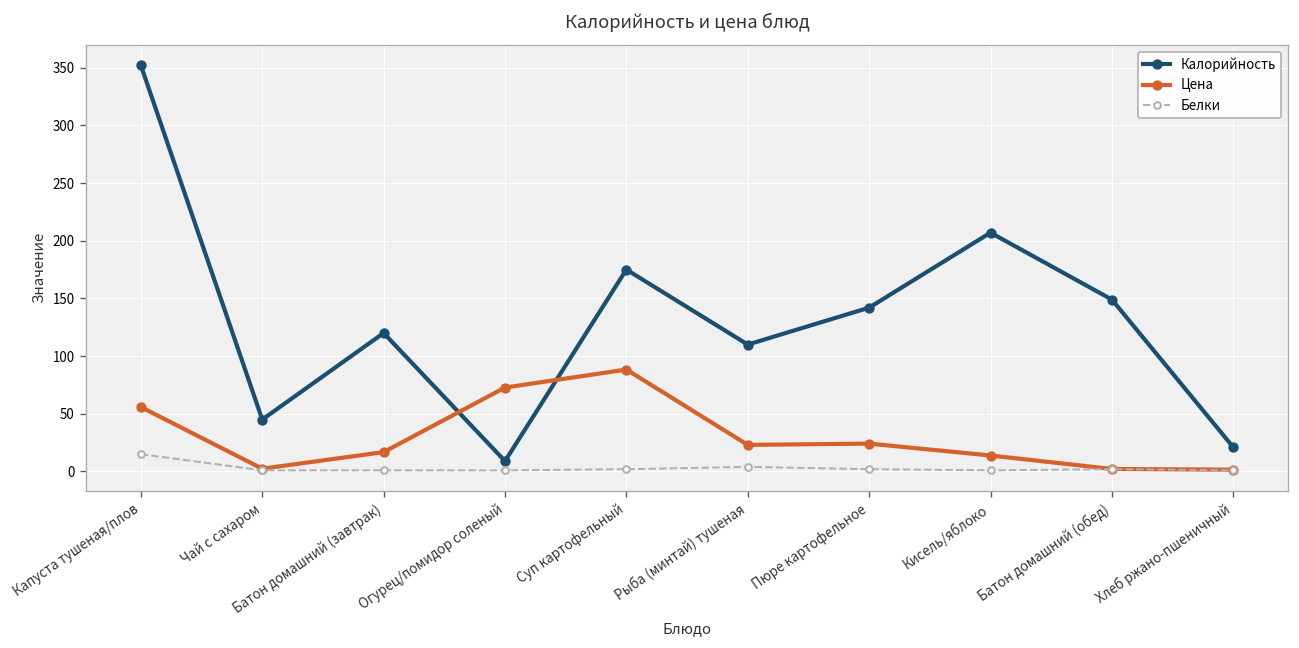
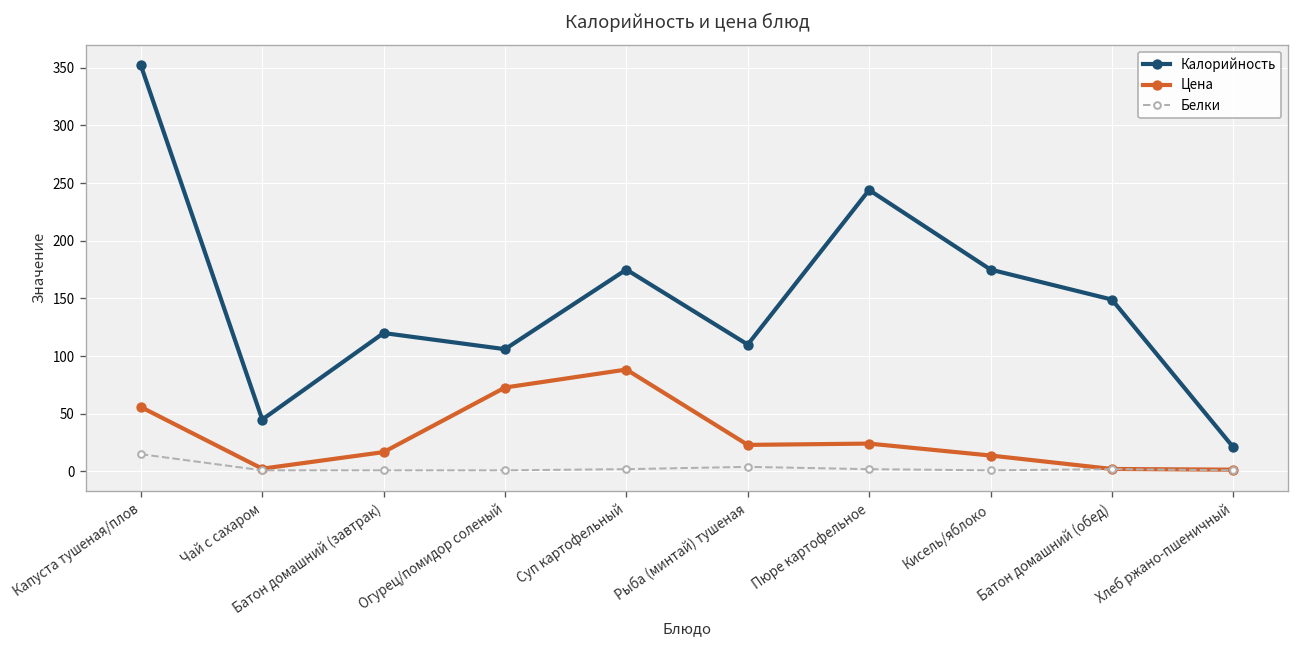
Калорийность, Огурец/помидор соленый: 10 -> 110
Калорийность, Пюре картофельное: 140 -> 240
Калорийность, Кисель/яблоко: 210 -> 180
